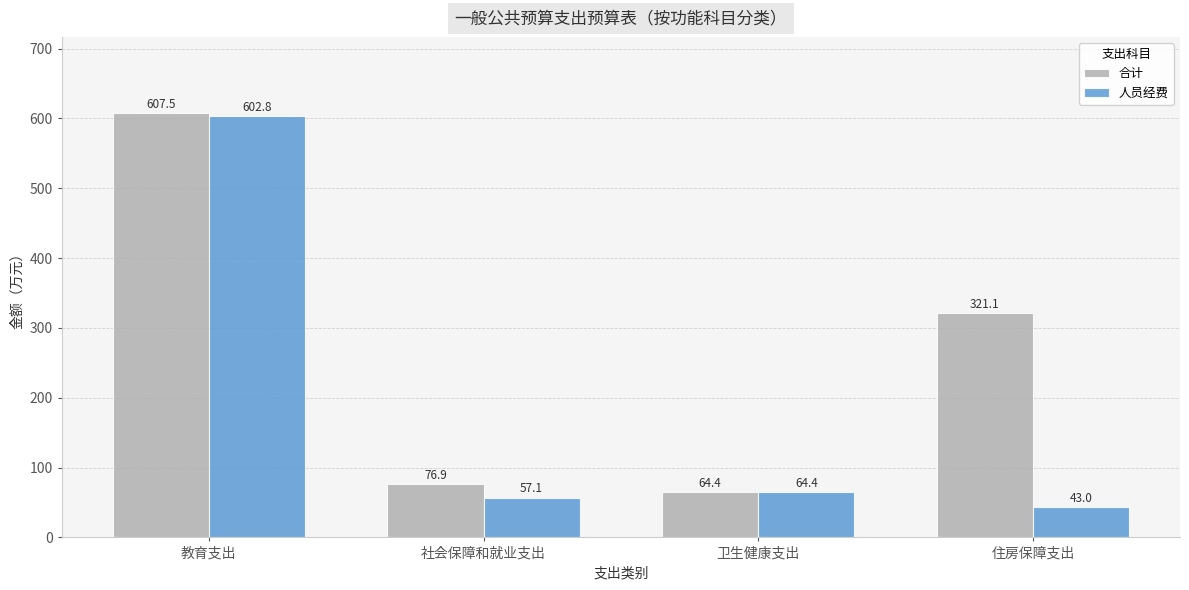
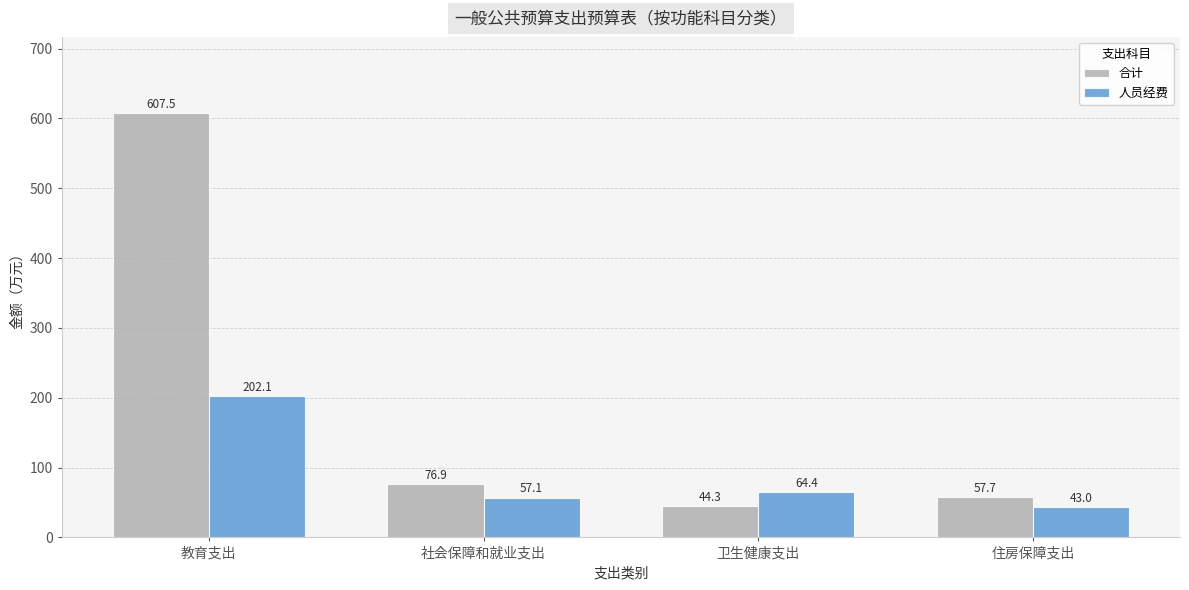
人员经费, 教育支出: 602.8 -> 202.1
合计, 卫生健康支出: 64.4 -> 44.3
合计, 住房保障支出: 321.1 -> 57.7
